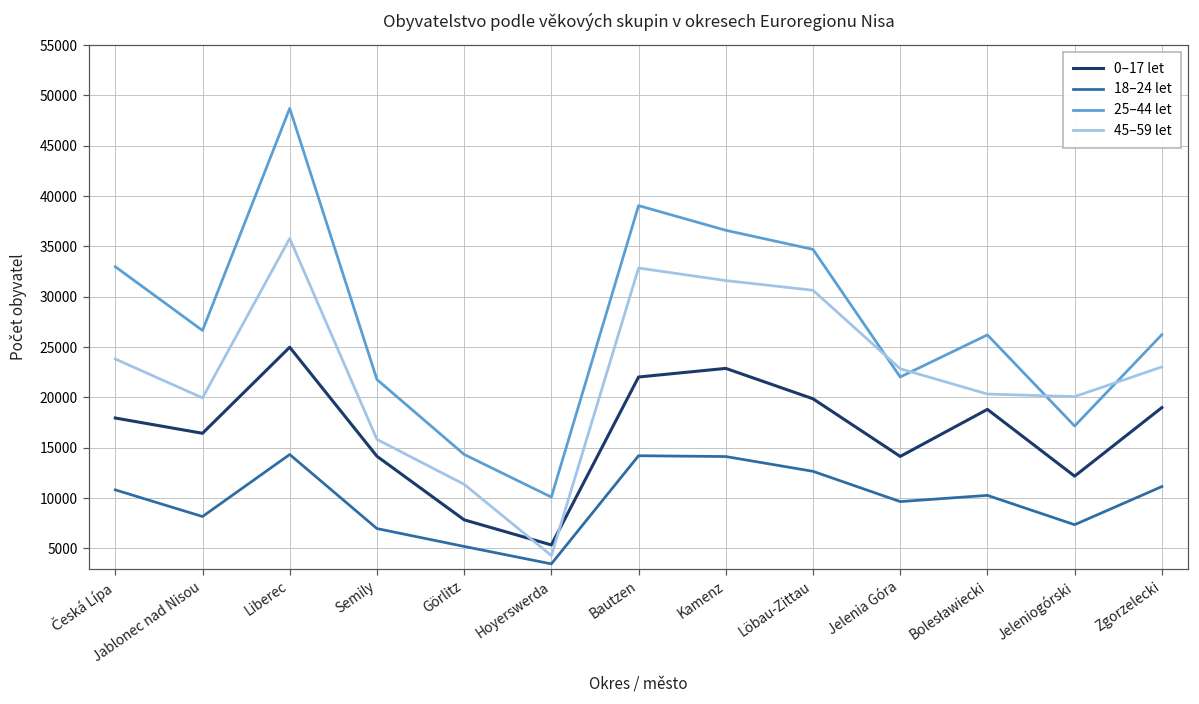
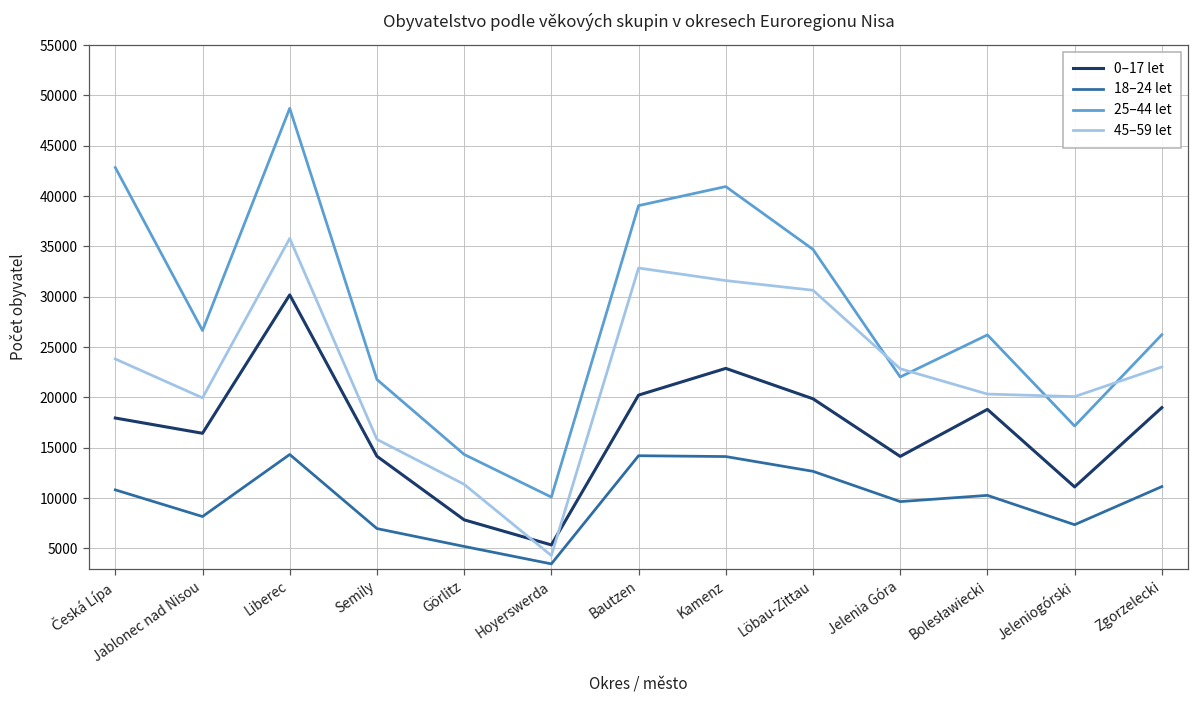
25–44 let, Česká Lípa: 33000 -> 43000
0–17 let, Liberec: 25000 -> 30000
0–17 let, Bautzen: 22000 -> 20000
25–44 let, Kamenz: 37000 -> 41000
0–17 let, Jeleniogórski: 12000 -> 11000
